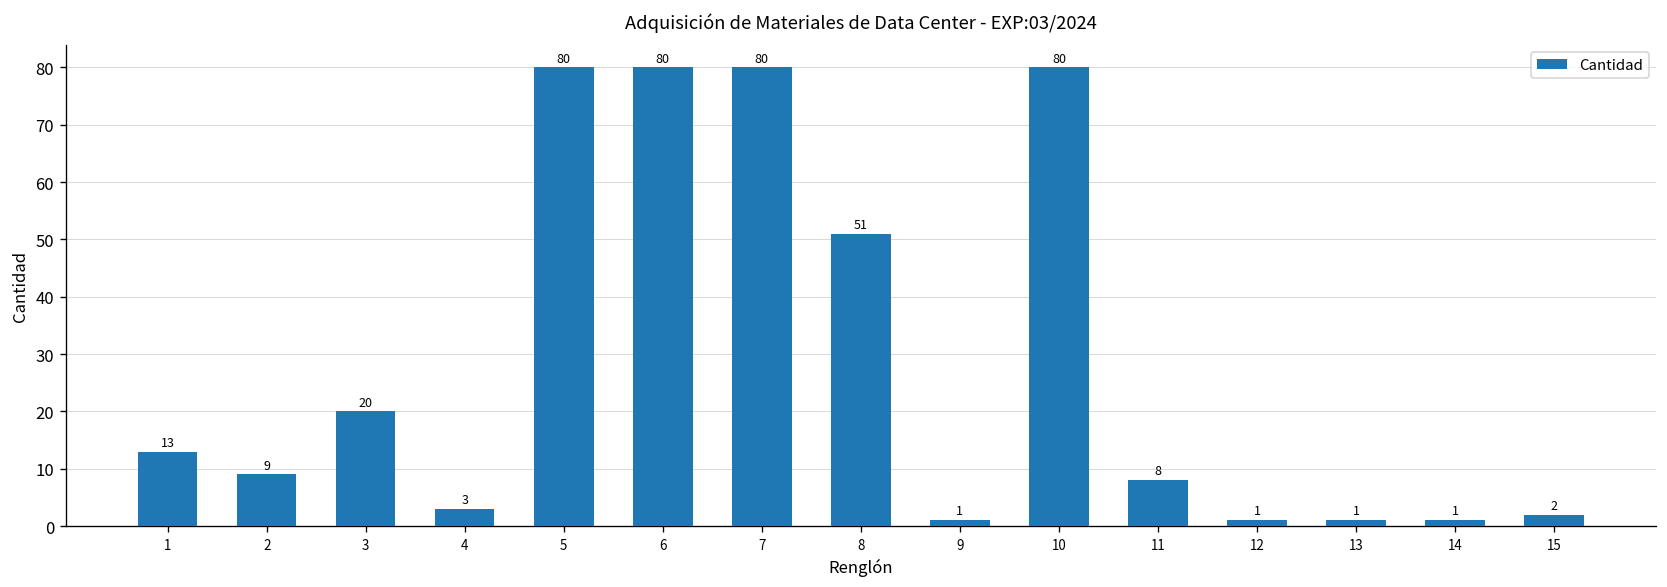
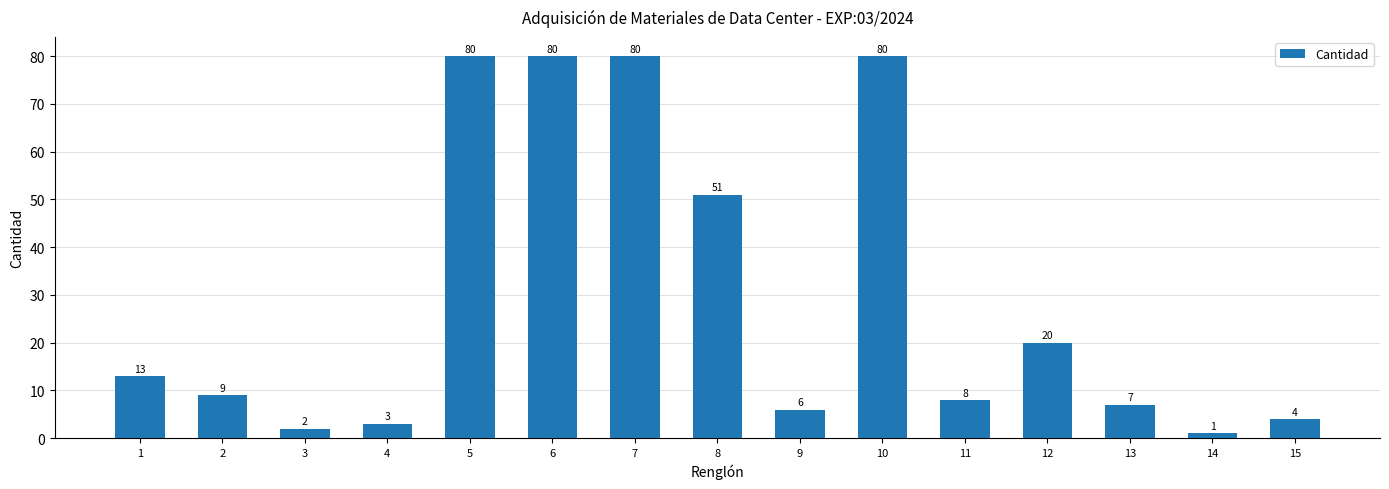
3: 20 -> 2
9: 1 -> 6
12: 1 -> 20
13: 1 -> 7
15: 2 -> 4
